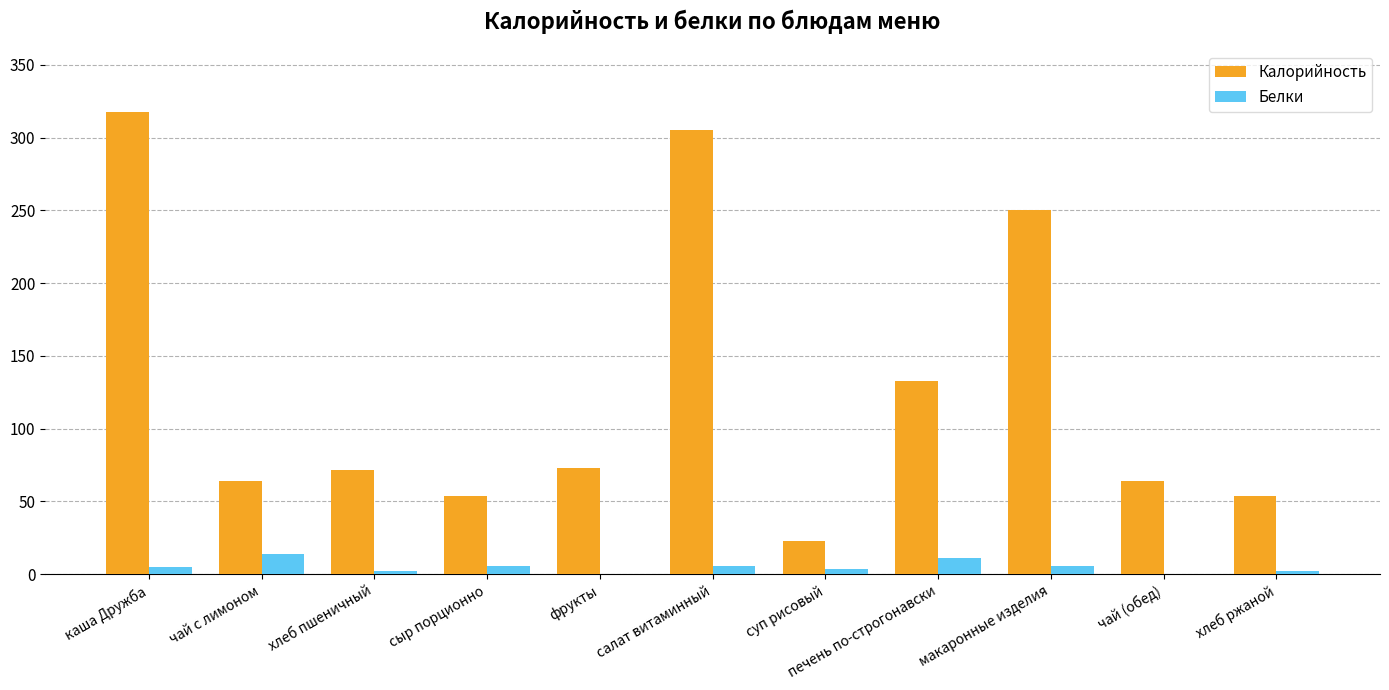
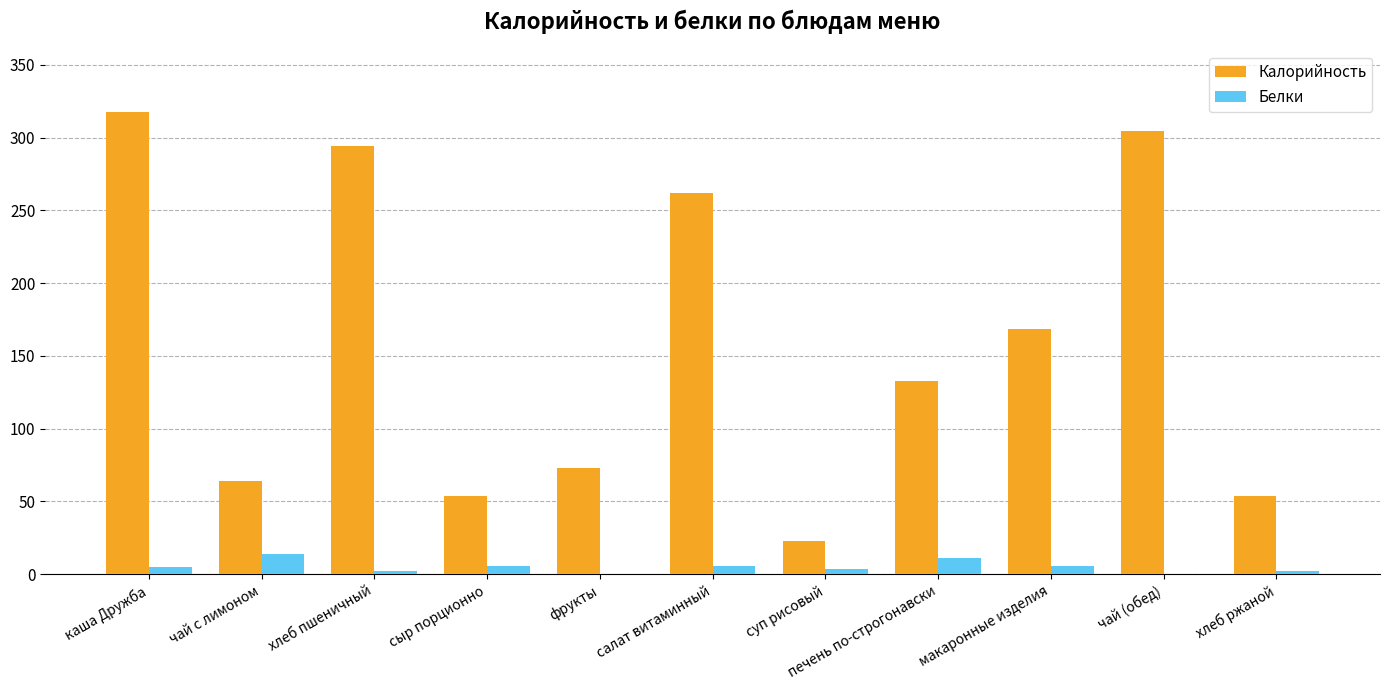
Калорийность, хлеб пшеничный: 72 -> 294
Калорийность, салат витаминный: 305 -> 262
Калорийность, макаронные изделия: 250 -> 168
Калорийность, чай (обед): 64 -> 304
